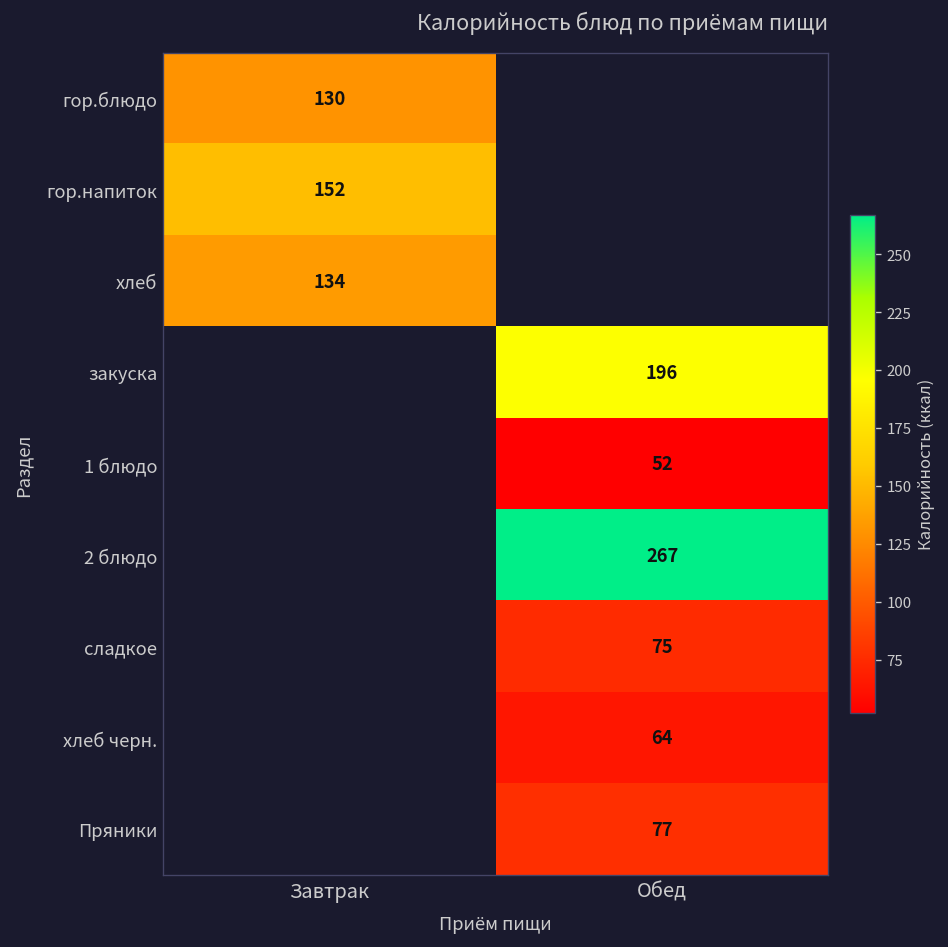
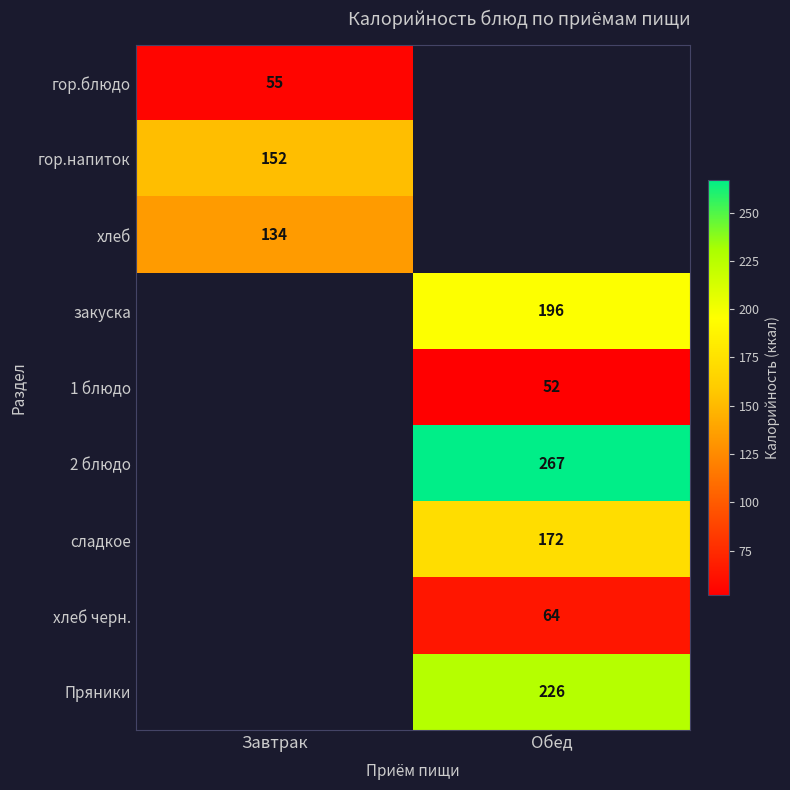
гор.блюдо, Завтрак: 130 -> 55
сладкое, Обед: 75 -> 172
Пряники, Обед: 77 -> 226
